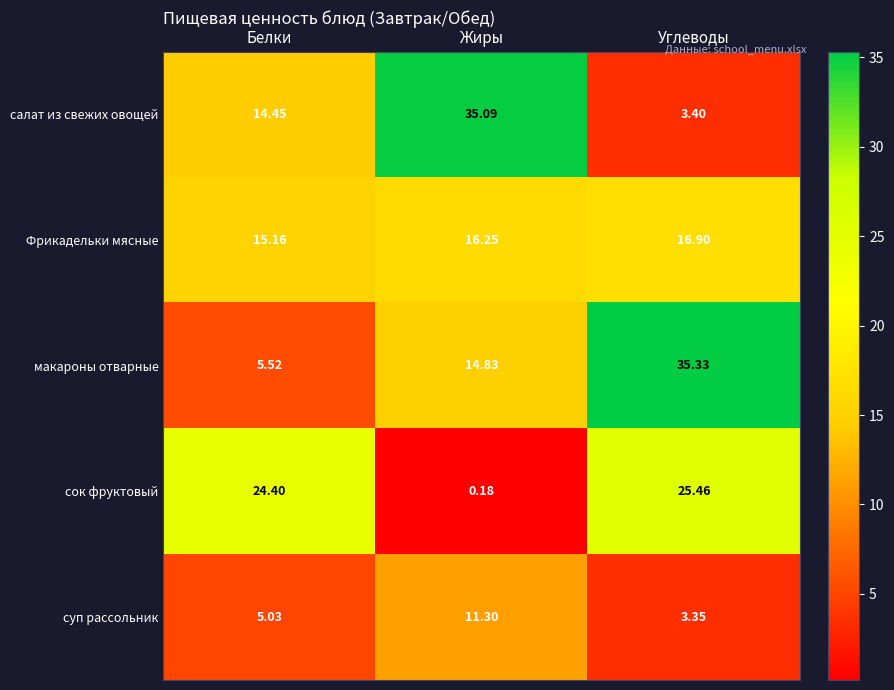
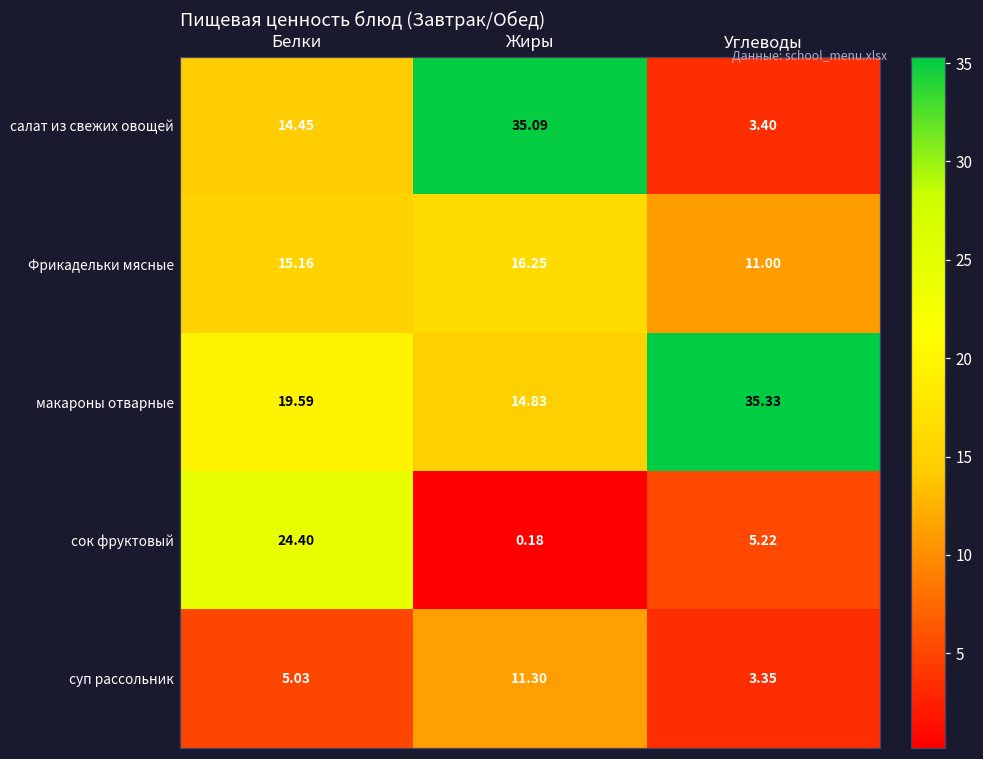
Фрикадельки мясные, Углеводы: 16.90 -> 11.00
макароны отварные, Белки: 5.52 -> 19.59
сок фруктовый, Углеводы: 25.46 -> 5.22
